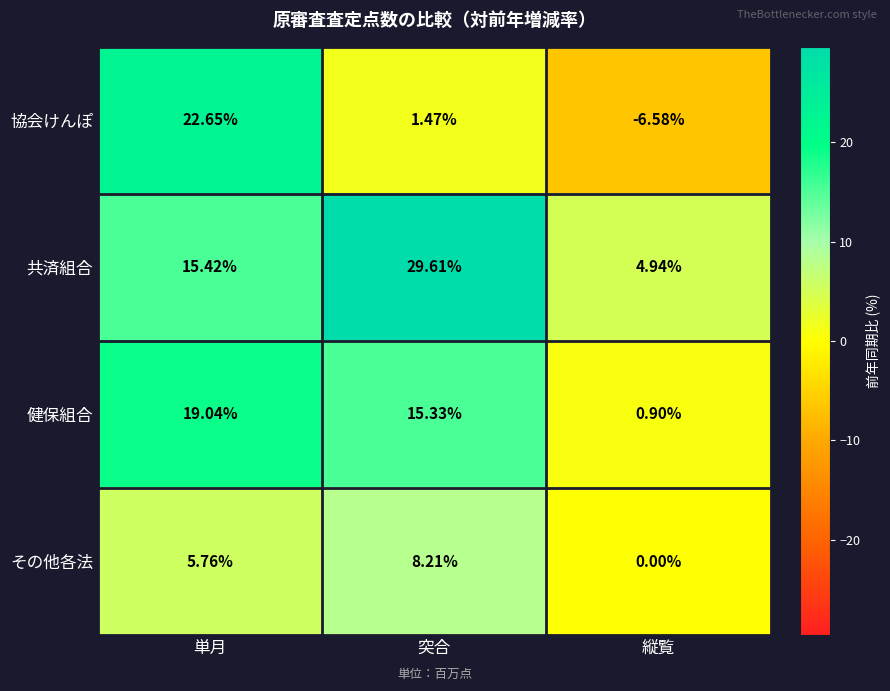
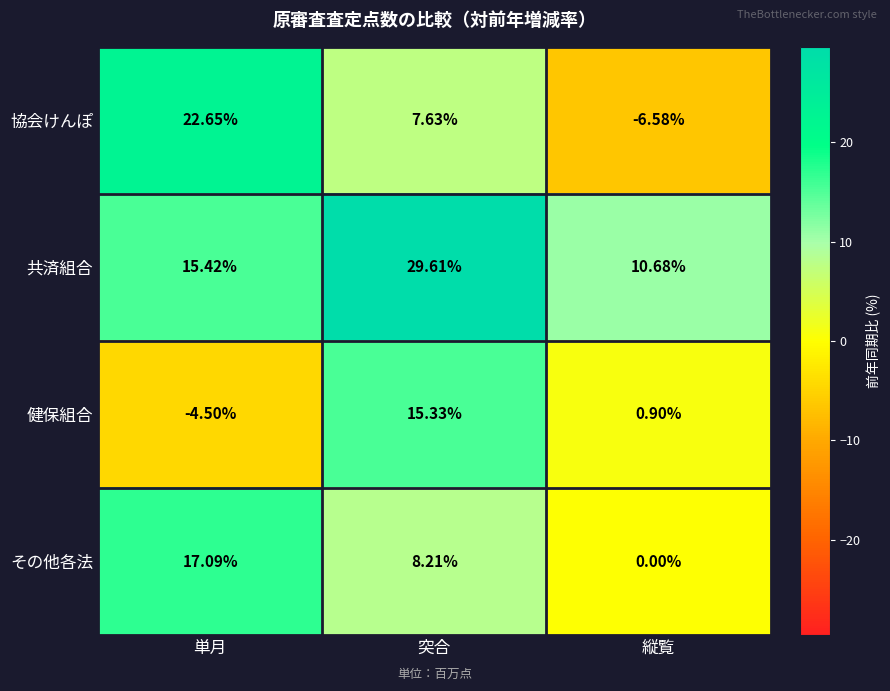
協会けんぽ, 突合: 1.47% -> 7.63%
共済組合, 縦覧: 4.94% -> 10.68%
健保組合, 単月: 19.04% -> -4.50%
その他各法, 単月: 5.76% -> 17.09%
